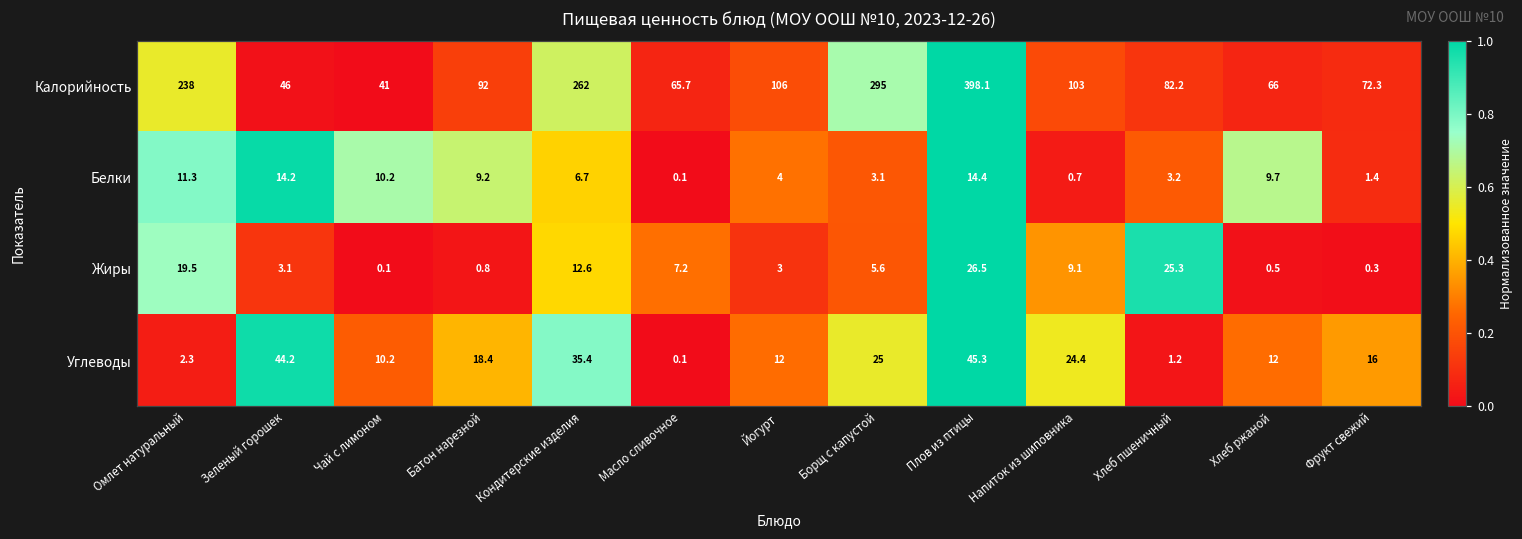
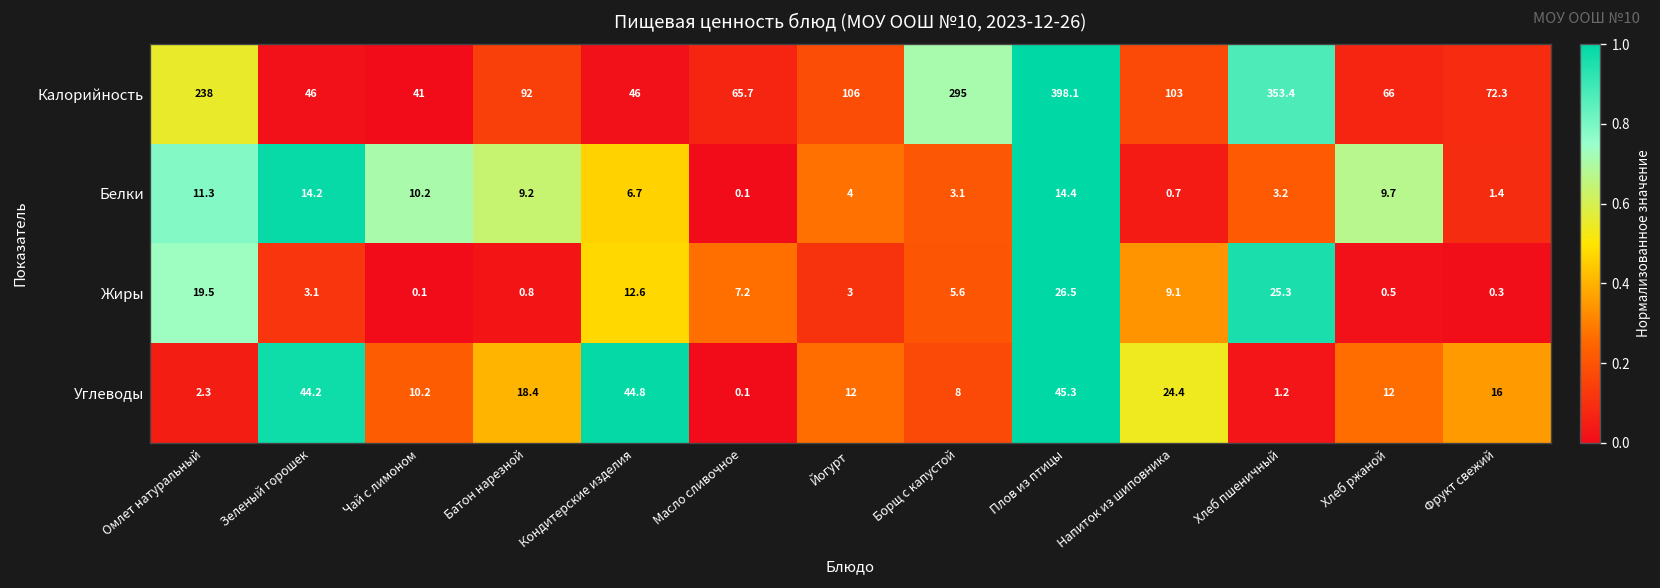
Калорийность, Кондитерские изделия: 262 -> 46
Калорийность, Хлеб пшеничный: 82.2 -> 353.4
Углеводы, Кондитерские изделия: 35.4 -> 44.8
Углеводы, Борщ с капустой: 25 -> 8
